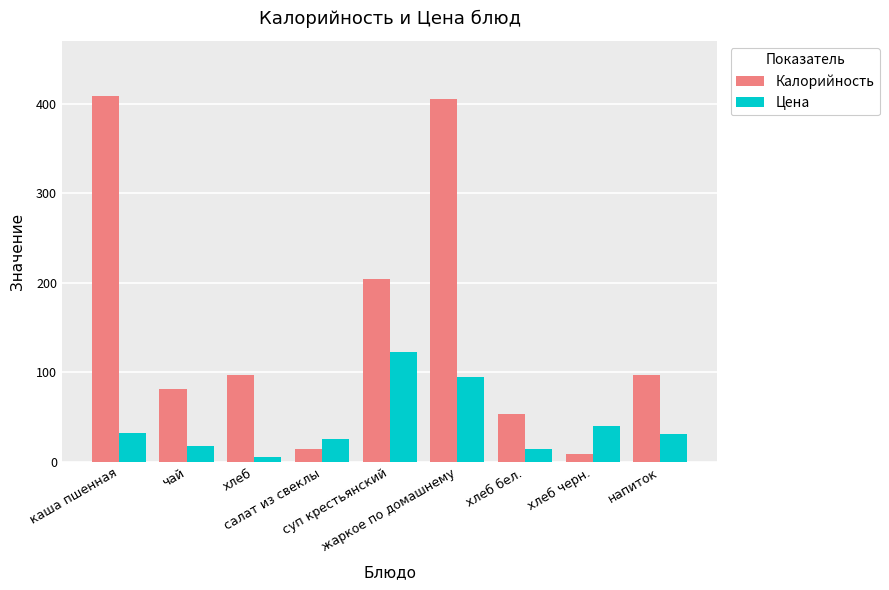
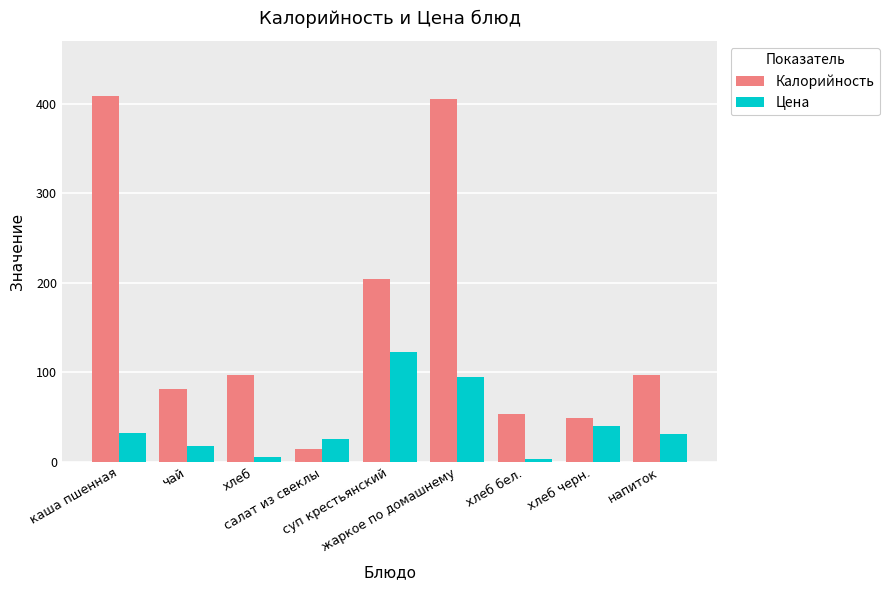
Цена, хлеб бел.: 10 -> 0
Калорийность, хлеб черн.: 10 -> 50
